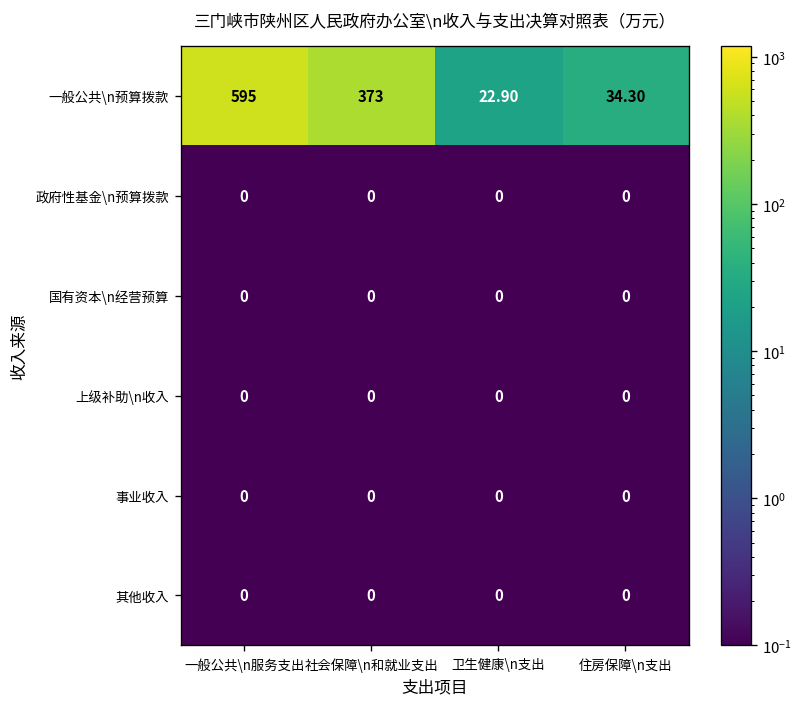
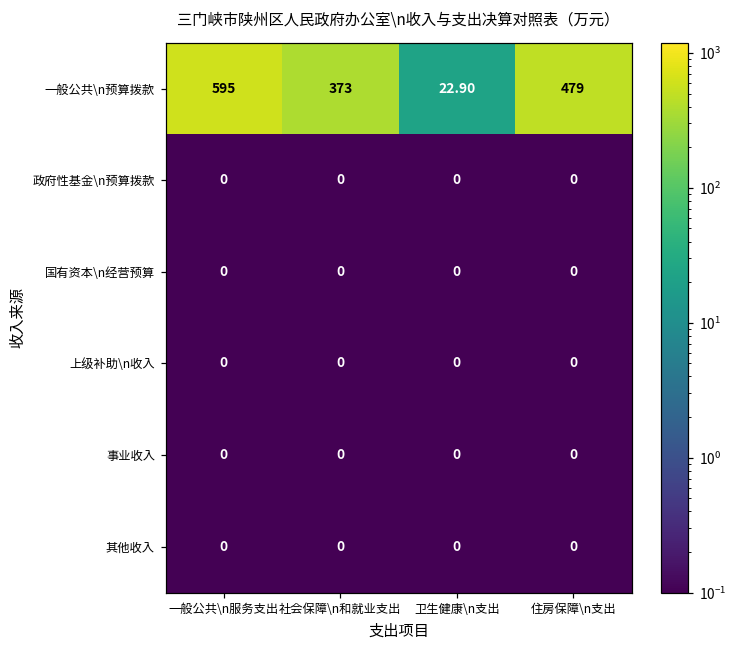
一般公共\n预算拨款, 住房保障\n支出: 34.30 -> 479
